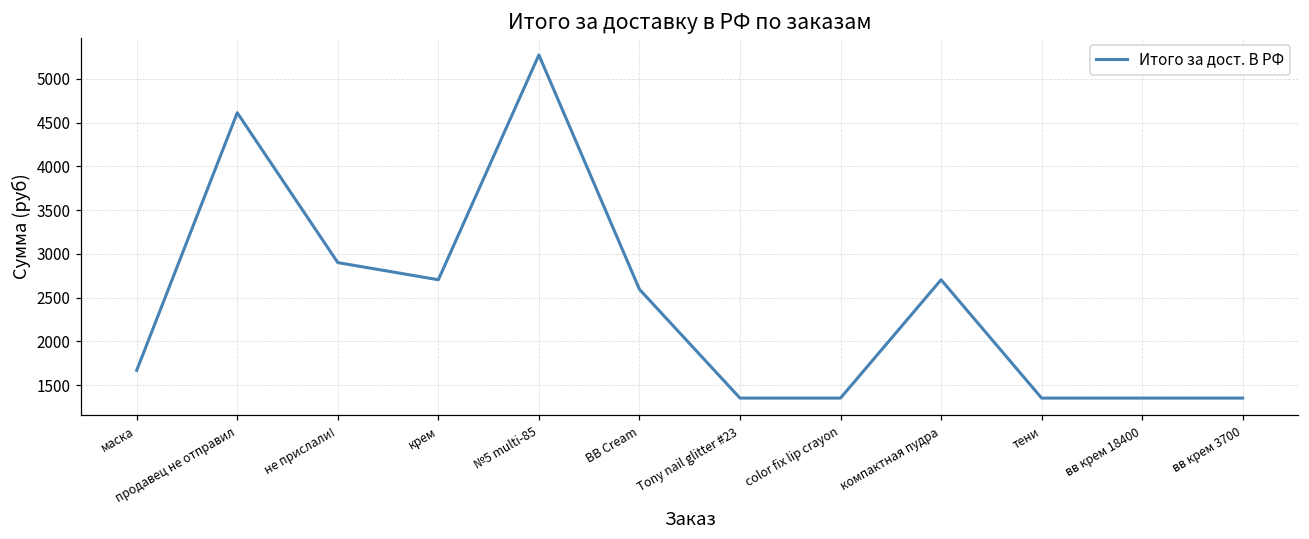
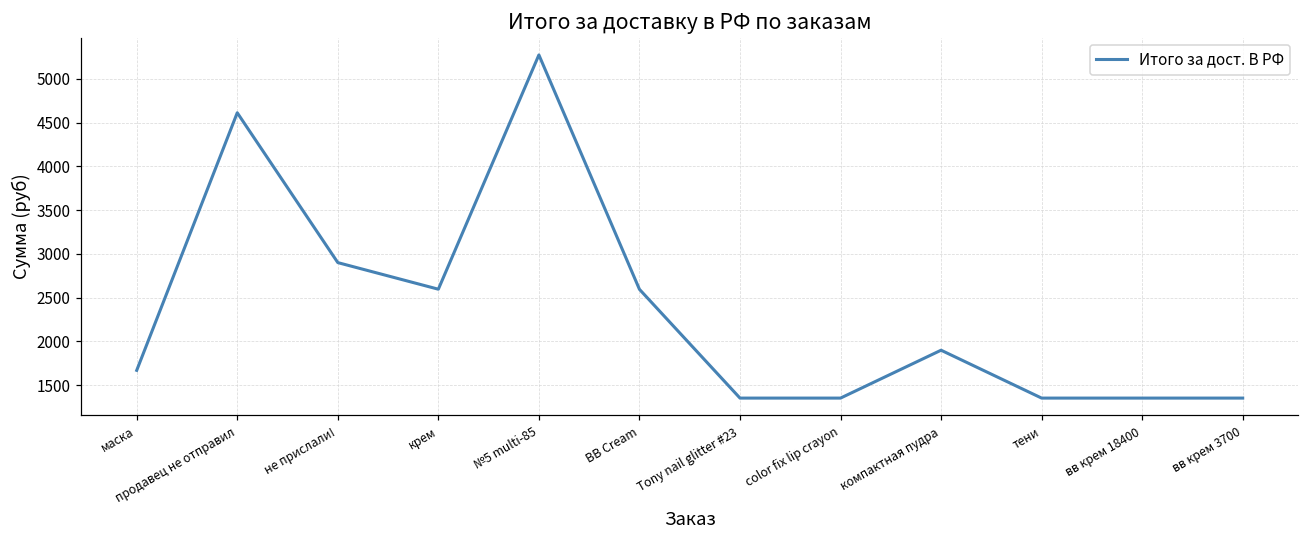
крем: 2700 -> 2600
компактная пудра: 2700 -> 1900
